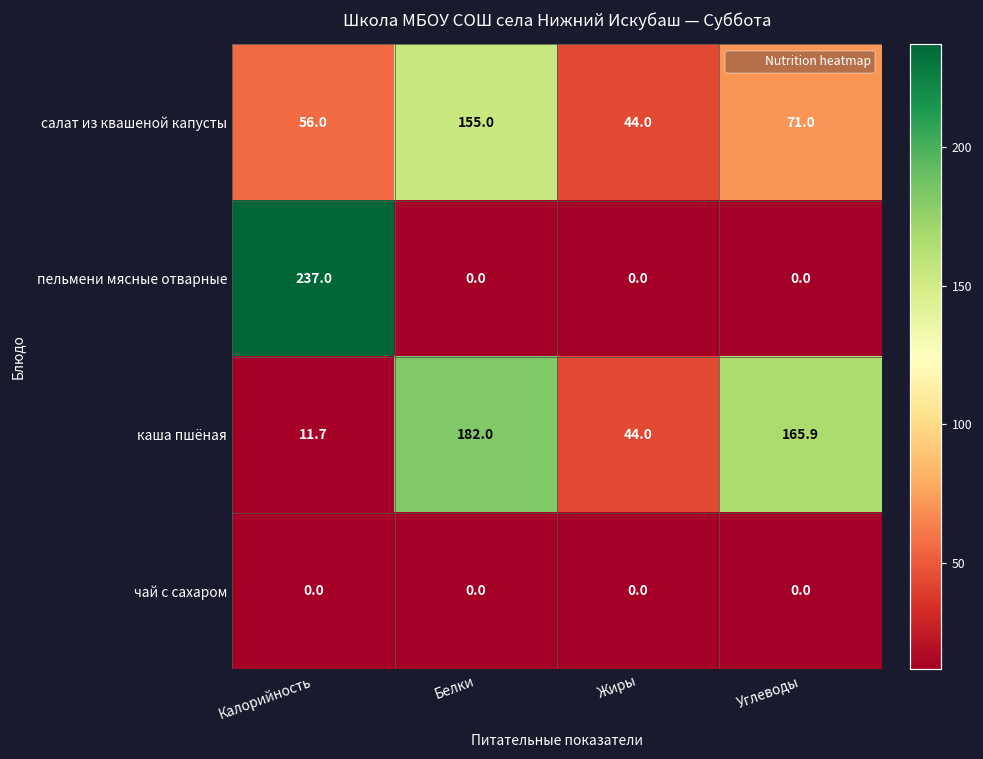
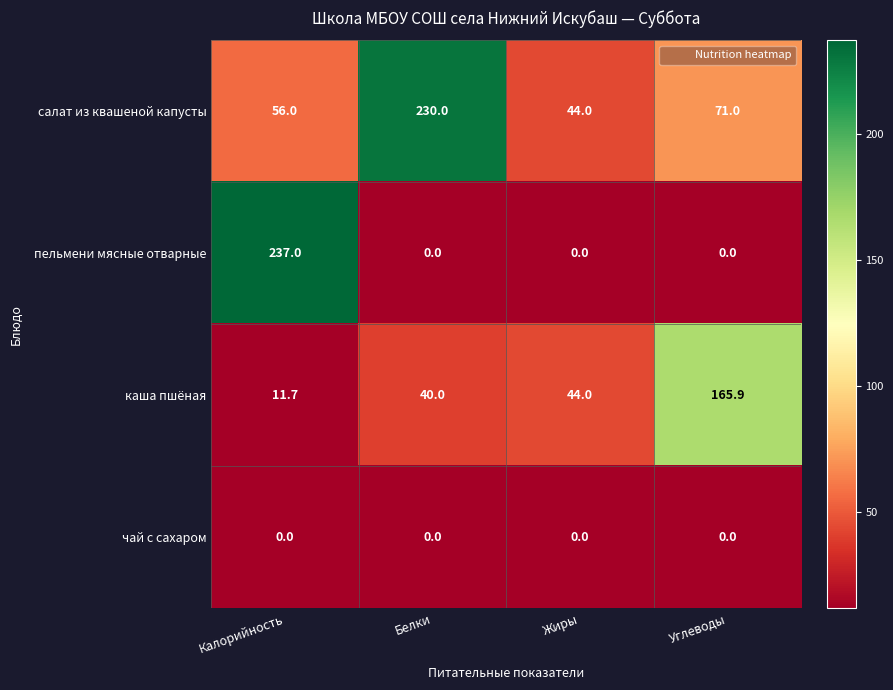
салат из квашеной капусты, Белки: 155.0 -> 230.0
каша пшёная, Белки: 182.0 -> 40.0
